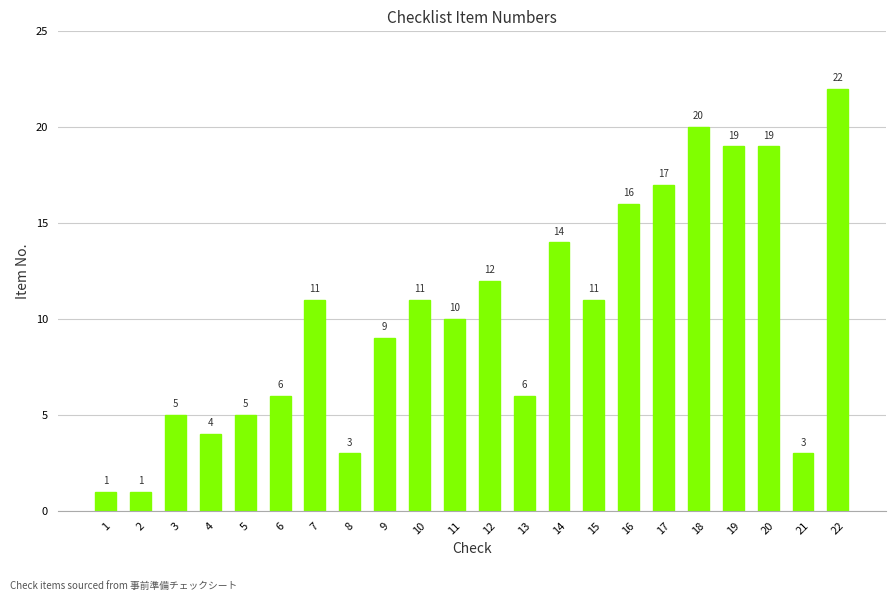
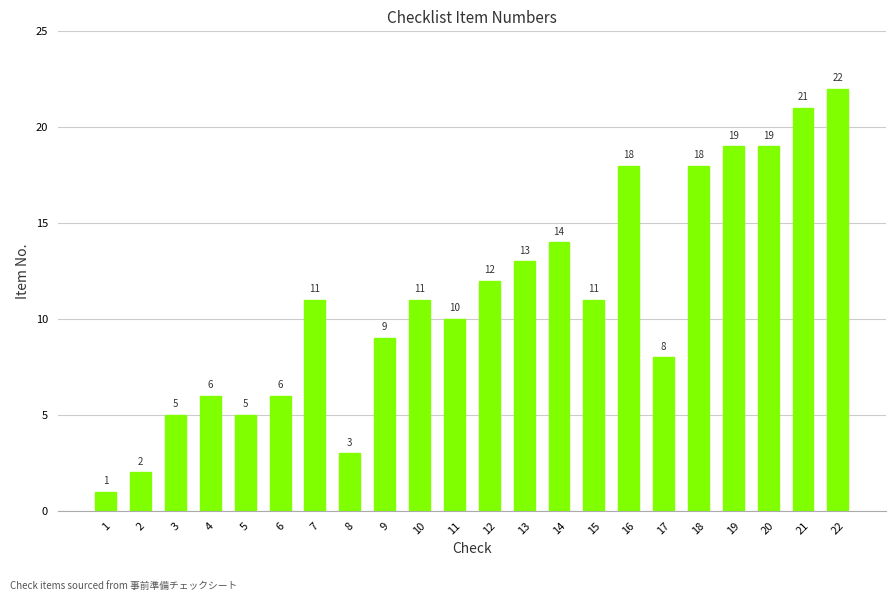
2: 1 -> 2
4: 4 -> 6
13: 6 -> 13
16: 16 -> 18
17: 17 -> 8
18: 20 -> 18
21: 3 -> 21
